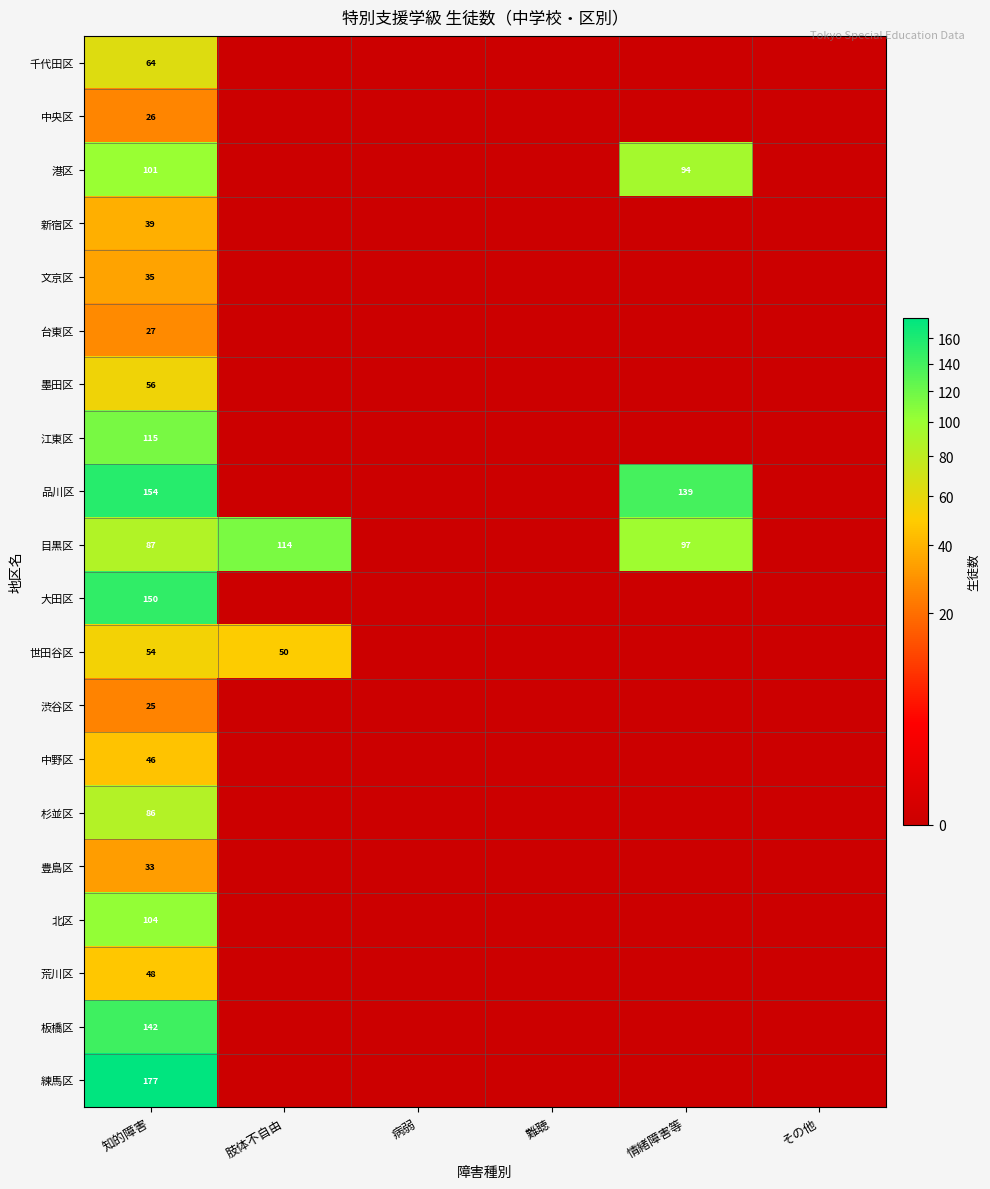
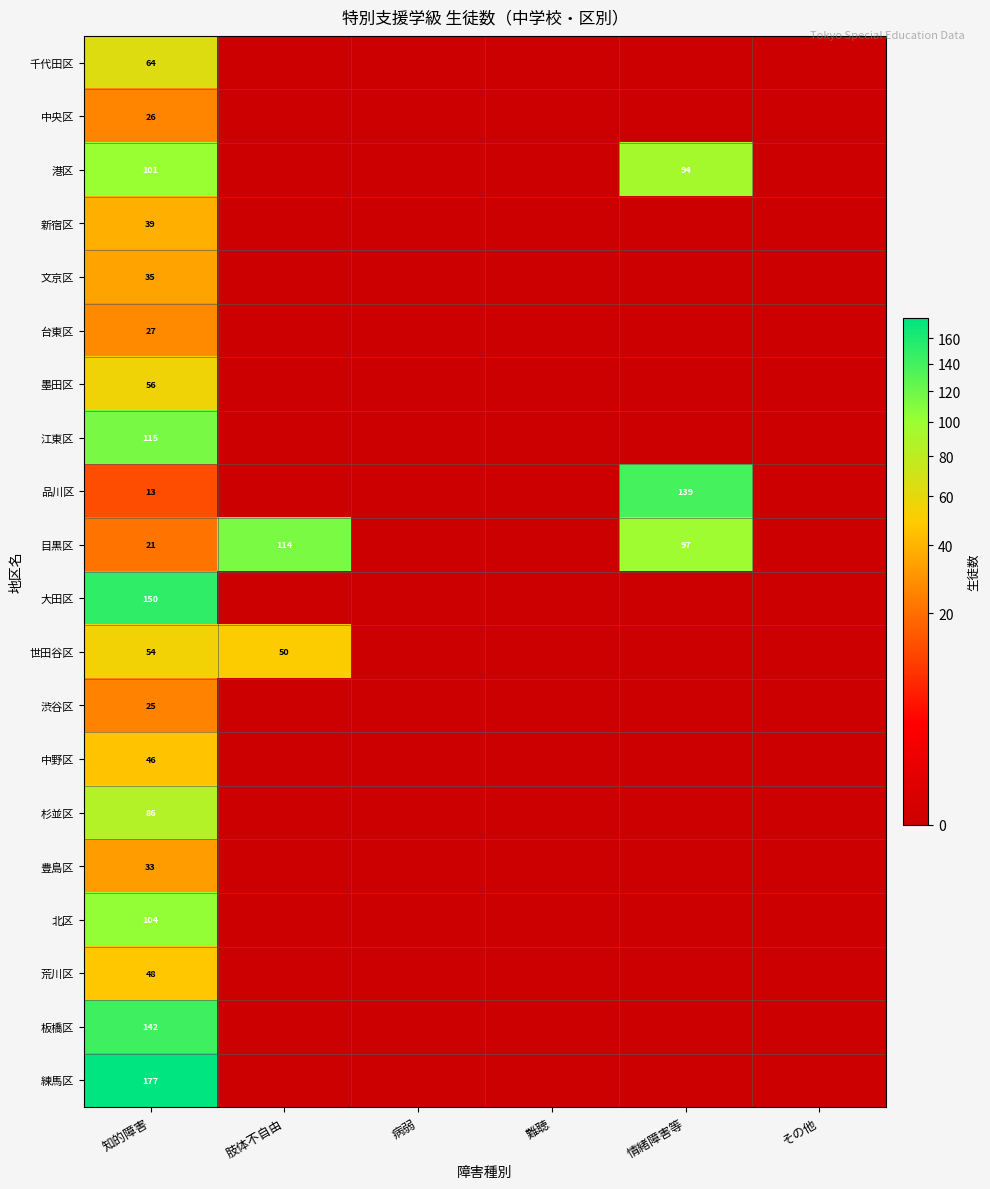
品川区, 知的障害: 154 -> 13
目黒区, 知的障害: 87 -> 21
